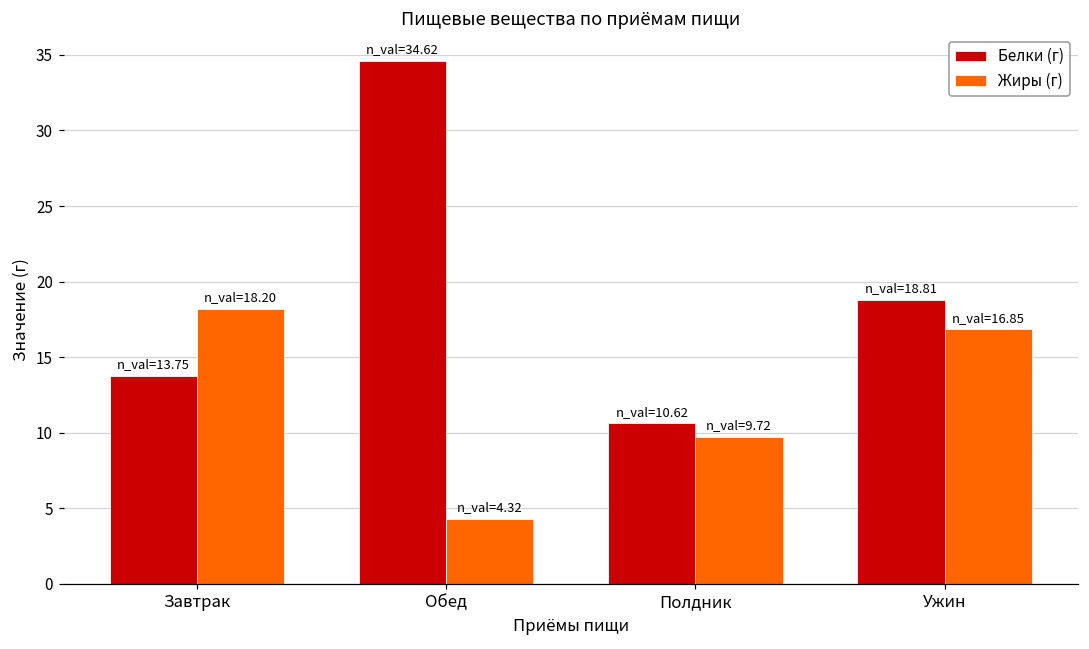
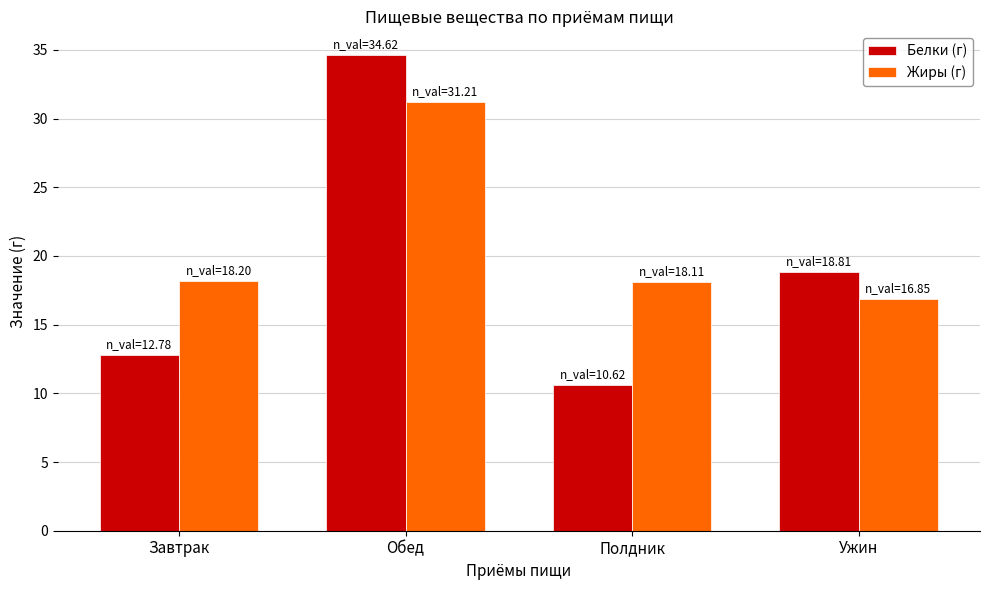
Белки (г), Завтрак: 13.75 -> 12.78
Жиры (г), Обед: 4.32 -> 31.21
Жиры (г), Полдник: 9.72 -> 18.11
